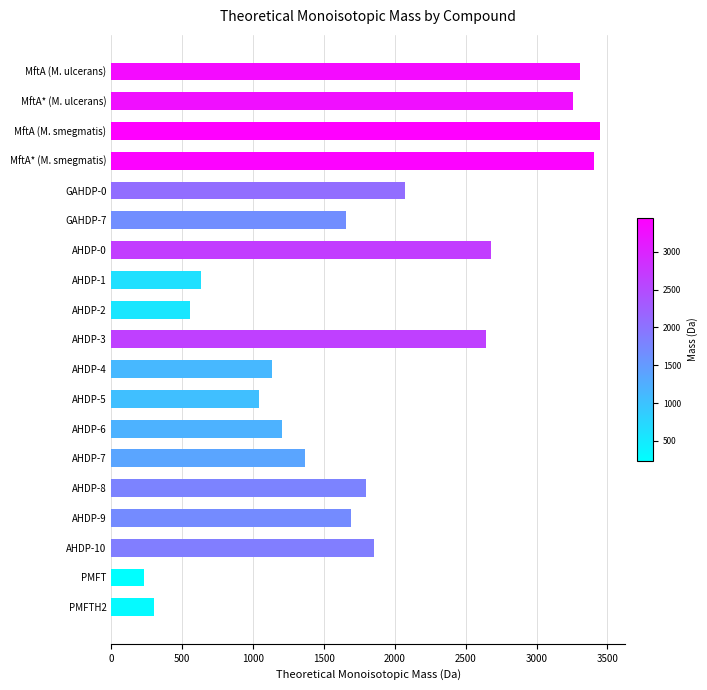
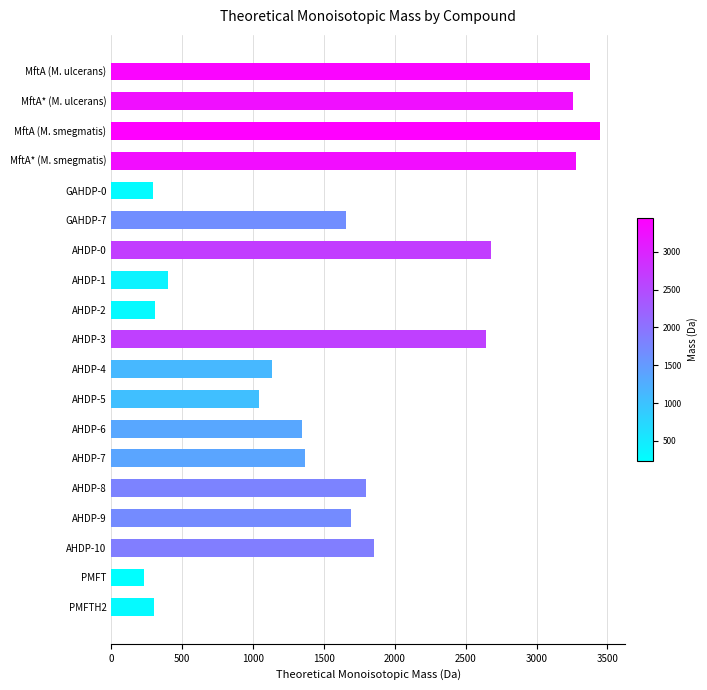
MftA (M. ulcerans): 3300 -> 3380
MftA* (M. smegmatis): 3400 -> 3280
GAHDP-0: 2070 -> 290
AHDP-1: 630 -> 400
AHDP-2: 560 -> 310
AHDP-6: 1210 -> 1340
